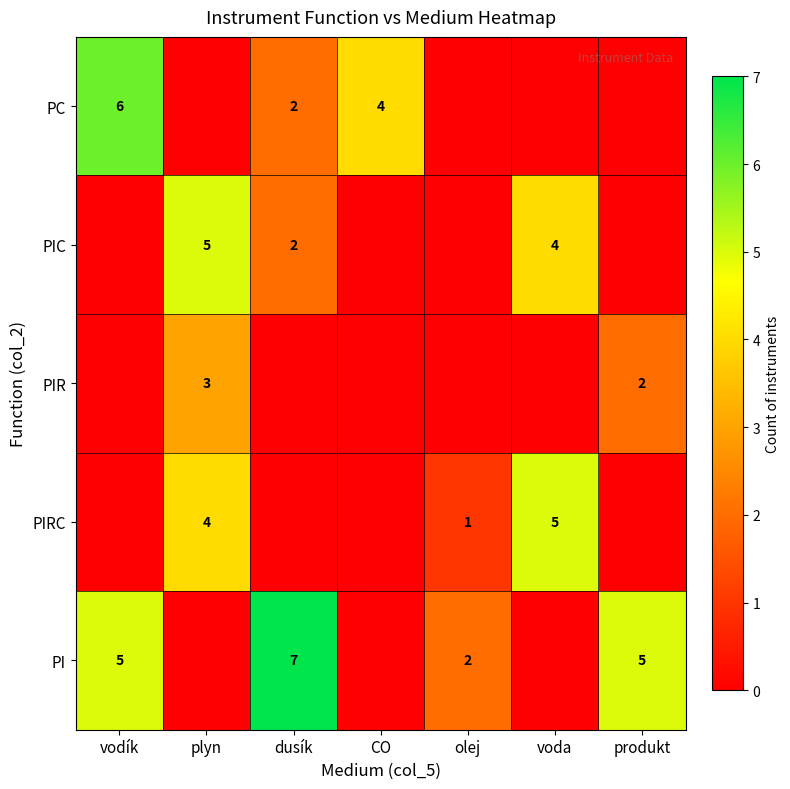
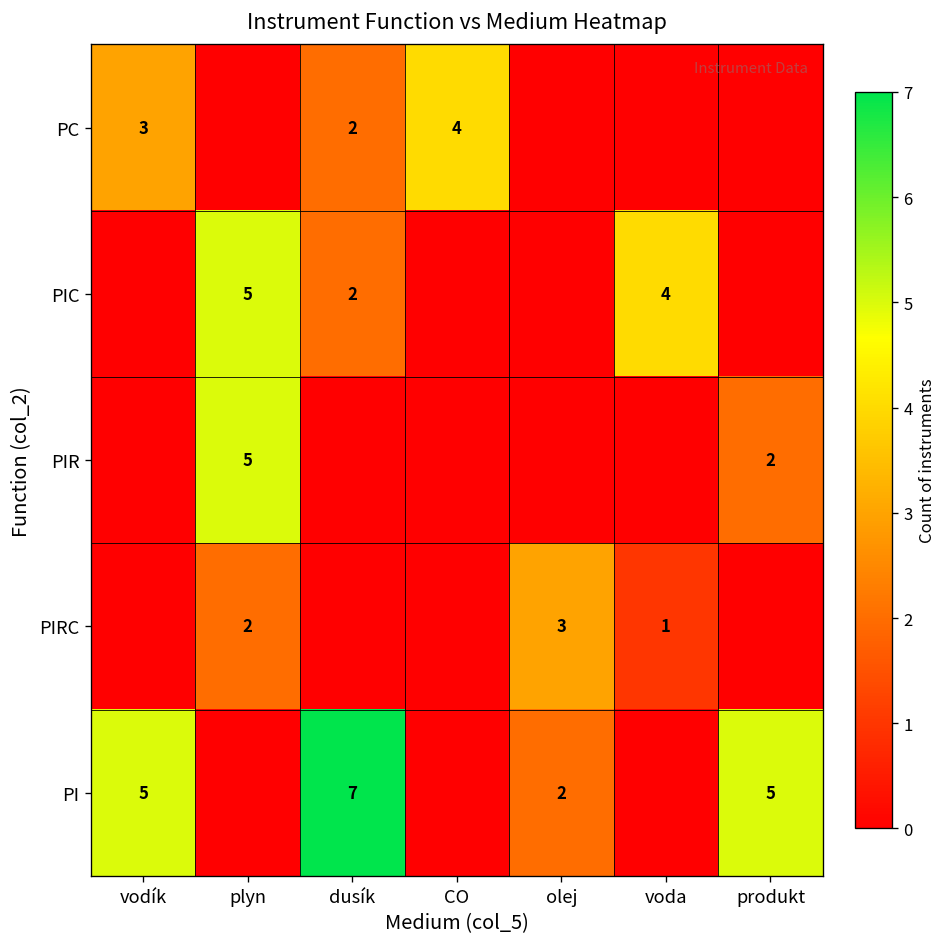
PC, vodík: 6 -> 3
PIR, plyn: 3 -> 5
PIRC, plyn: 4 -> 2
PIRC, olej: 1 -> 3
PIRC, voda: 5 -> 1
